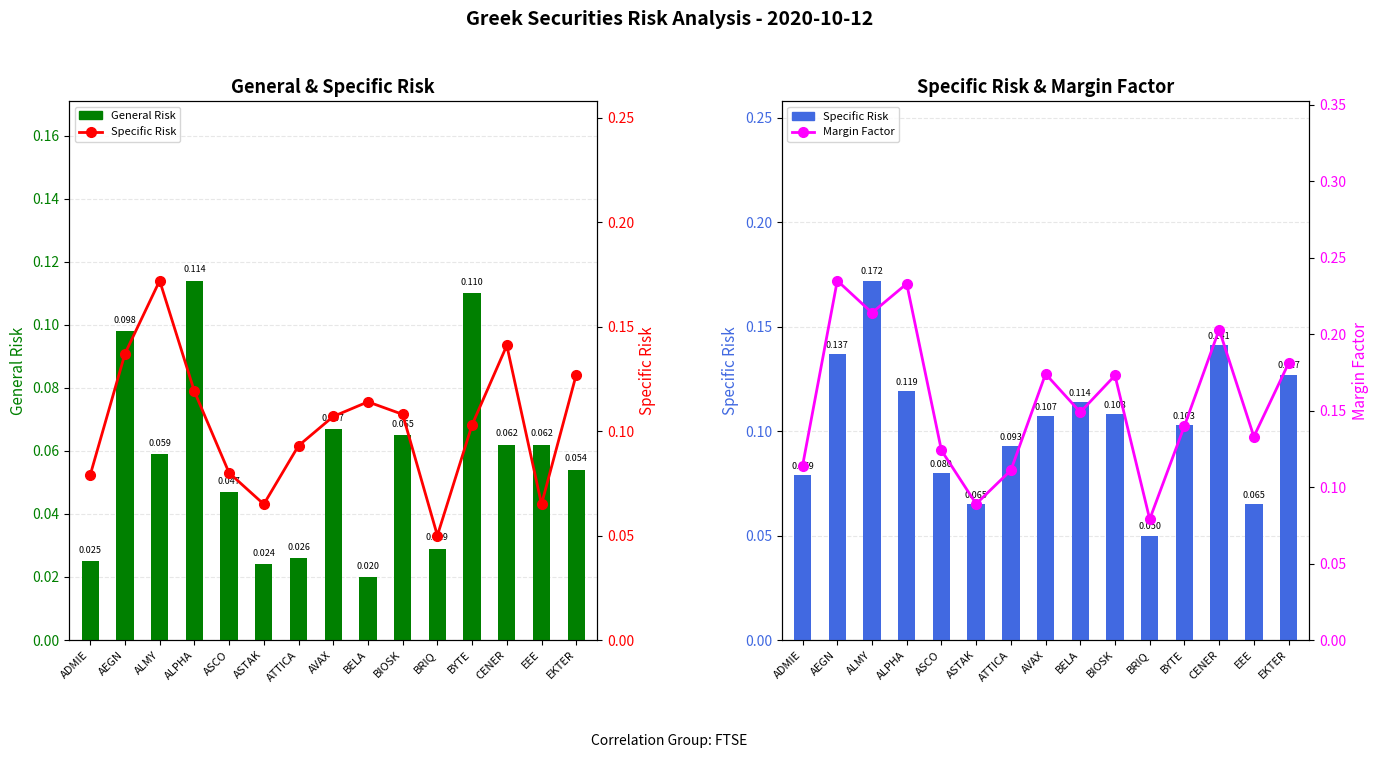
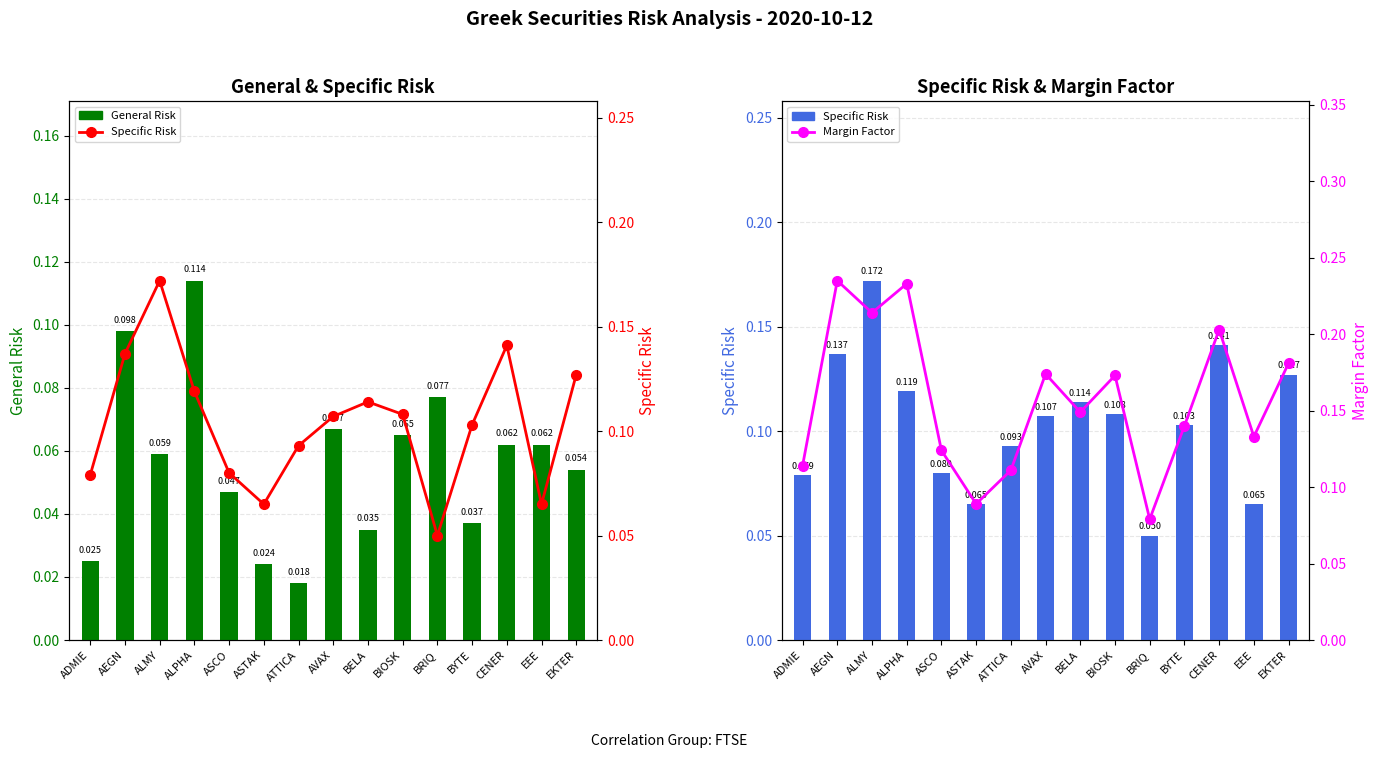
General & Specific Risk, General Risk, ATTICA: 0.026 -> 0.018
General & Specific Risk, General Risk, BELA: 0.020 -> 0.035
General & Specific Risk, General Risk, BRIQ: 0.029 -> 0.077
General & Specific Risk, General Risk, BYTE: 0.110 -> 0.037
